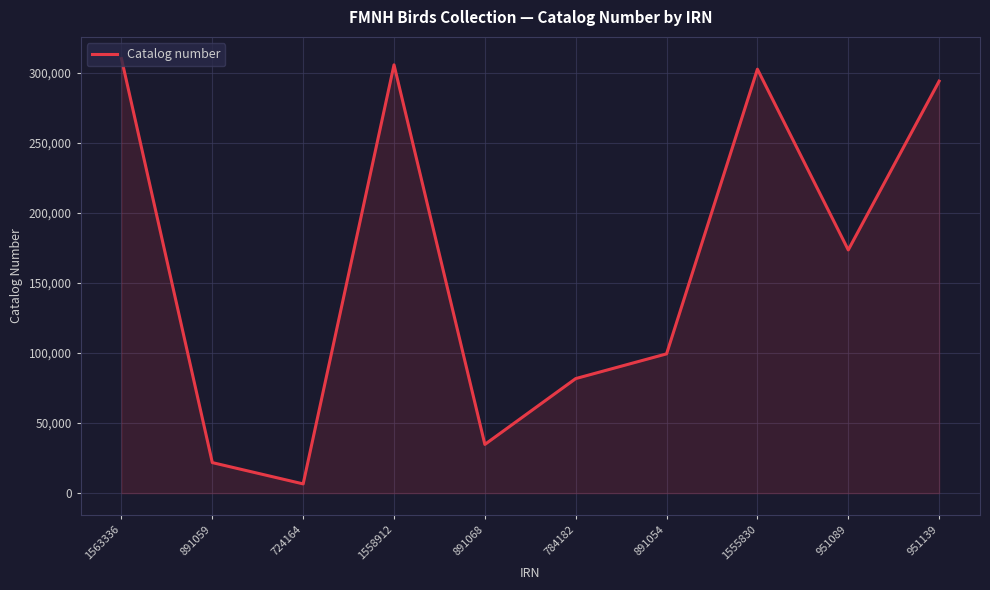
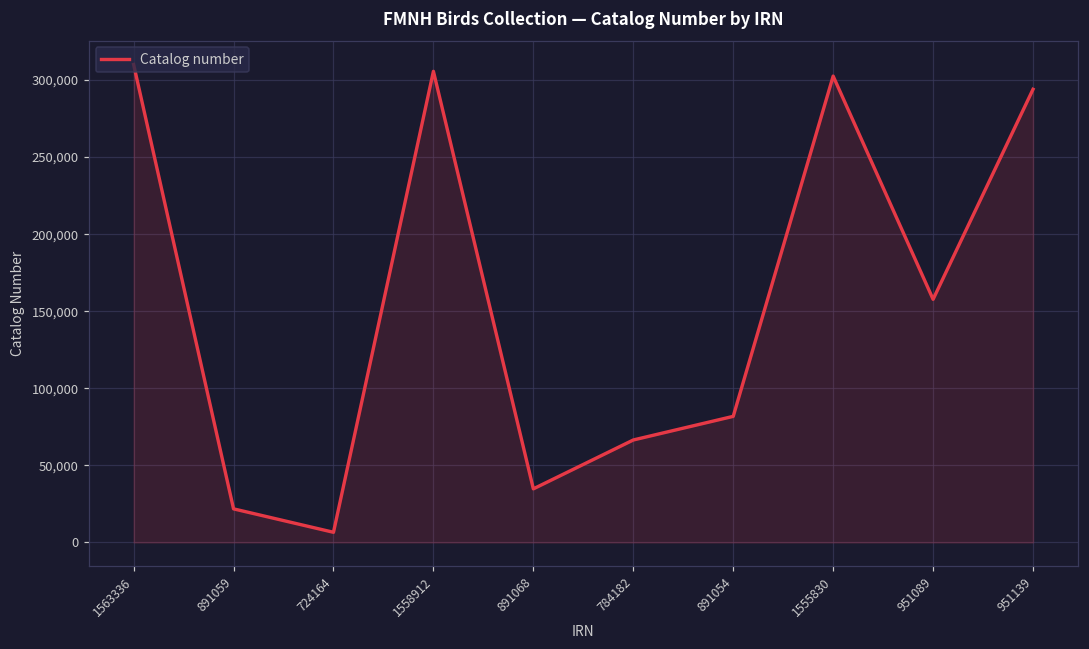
784182: 82,000 -> 66,000
891054: 99,000 -> 82,000
951089: 174,000 -> 158,000
